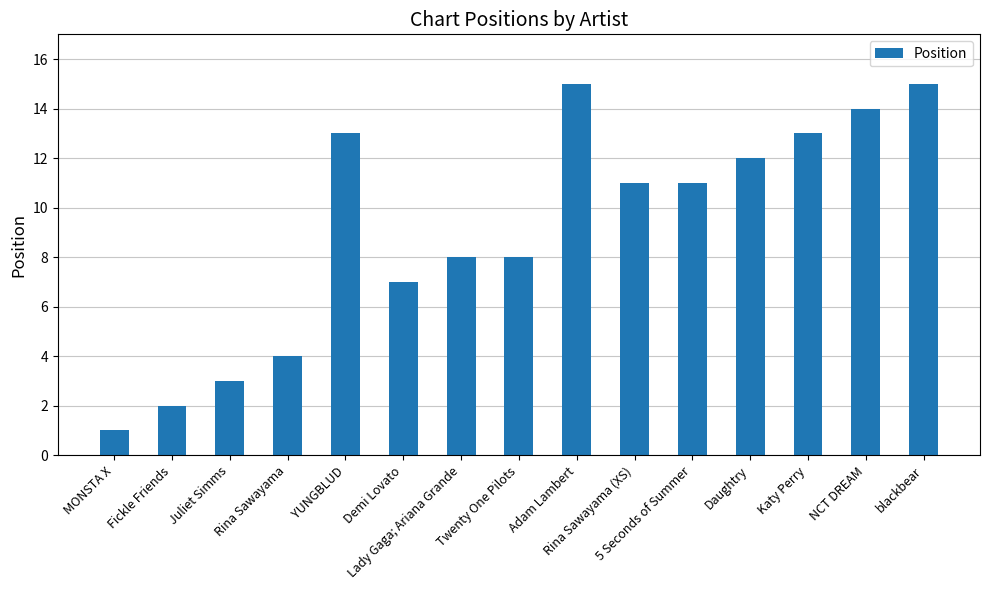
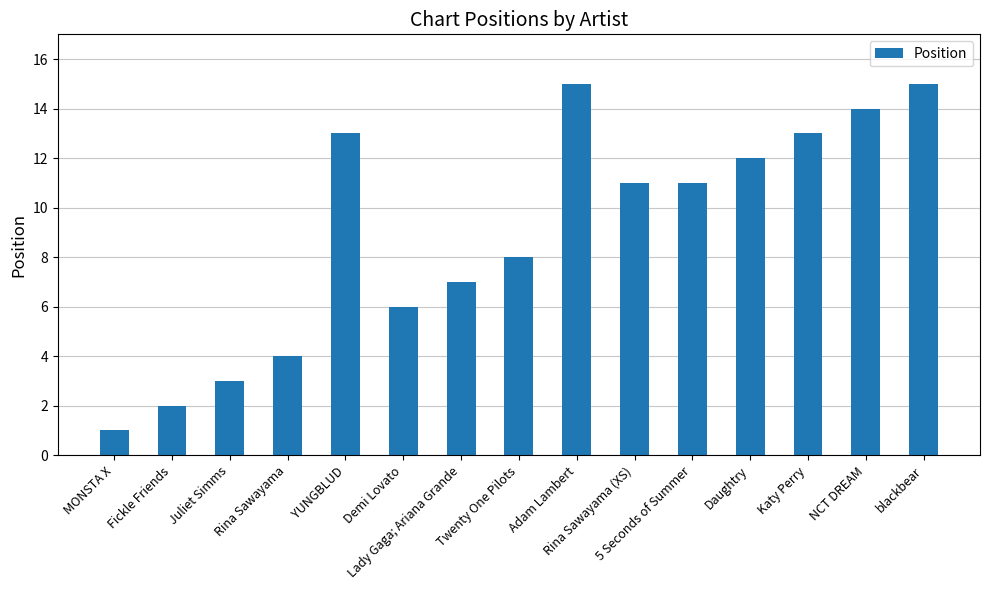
Demi Lovato: 7 -> 6
Lady Gaga; Ariana Grande: 8 -> 7
